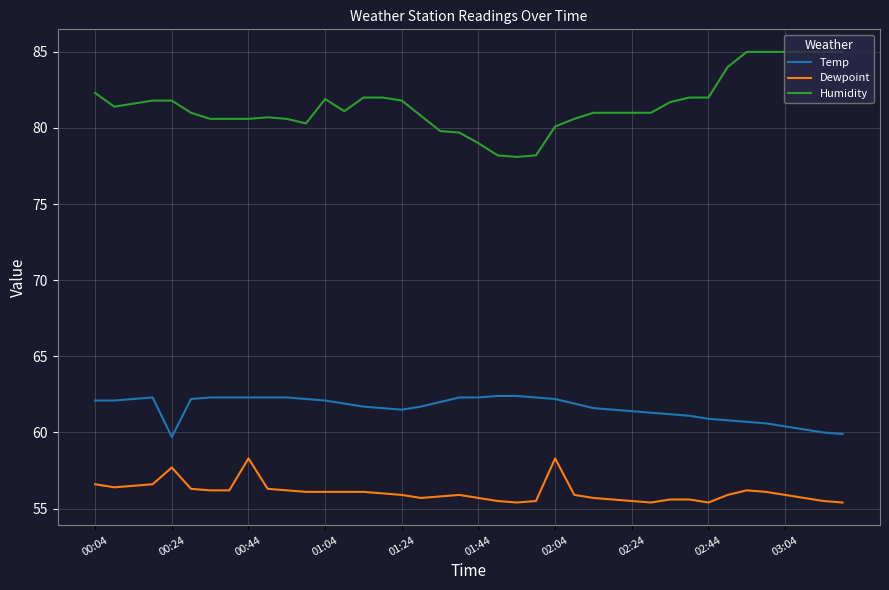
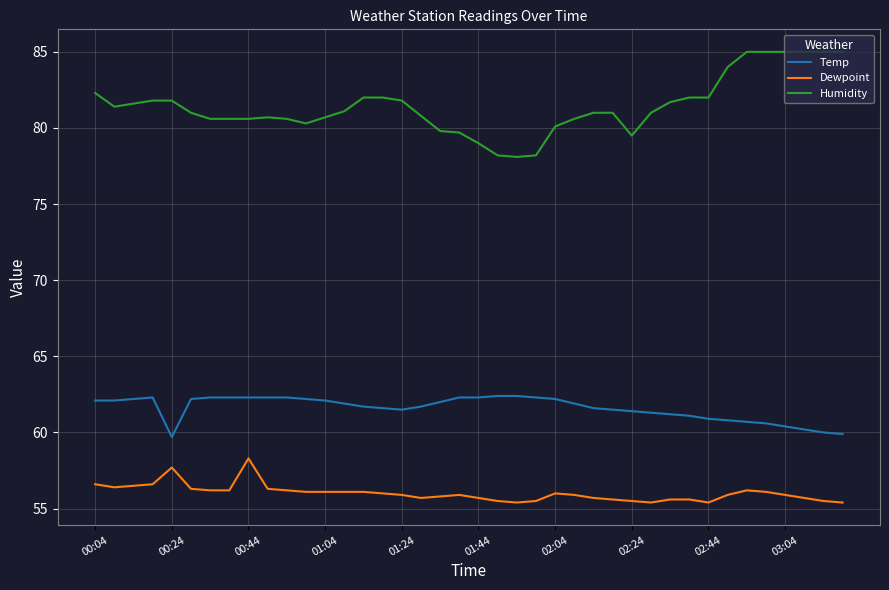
Humidity, 01:04: 81.9 -> 80.7
Dewpoint, 02:04: 58.3 -> 56.0
Humidity, 02:24: 81.0 -> 79.5
